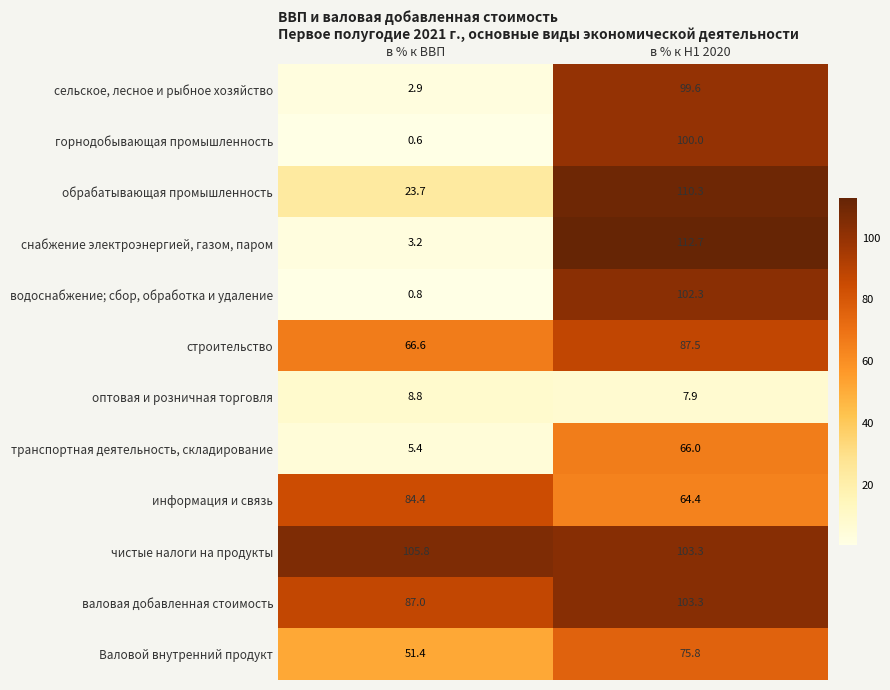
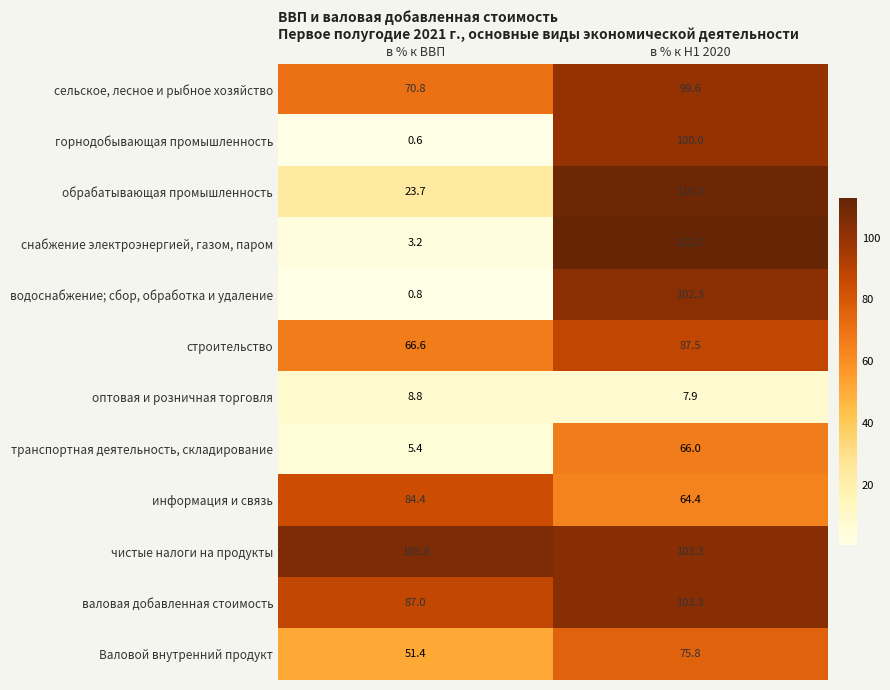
сельское, лесное и рыбное хозяйство, в % к ВВП: 2.9 -> 70.8
